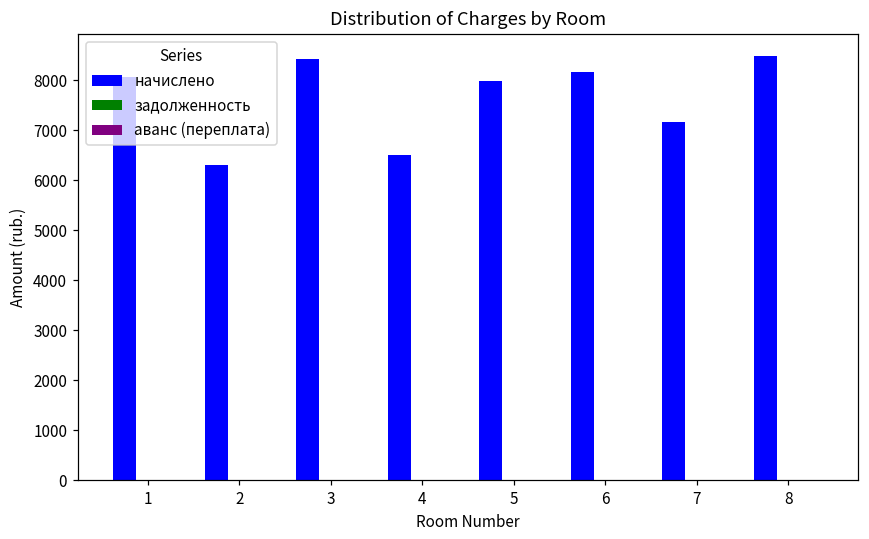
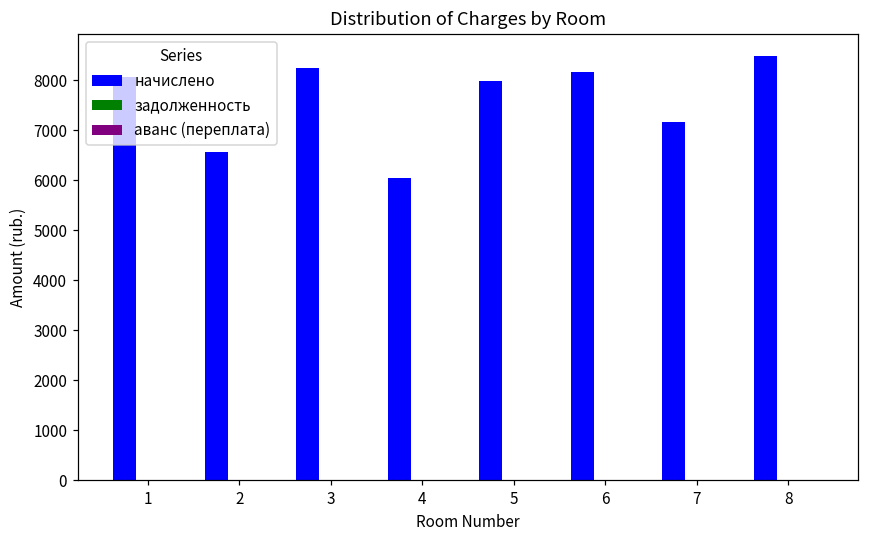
начислено, 2: 6300 -> 6600
начислено, 3: 8400 -> 8200
начислено, 4: 6500 -> 6100
